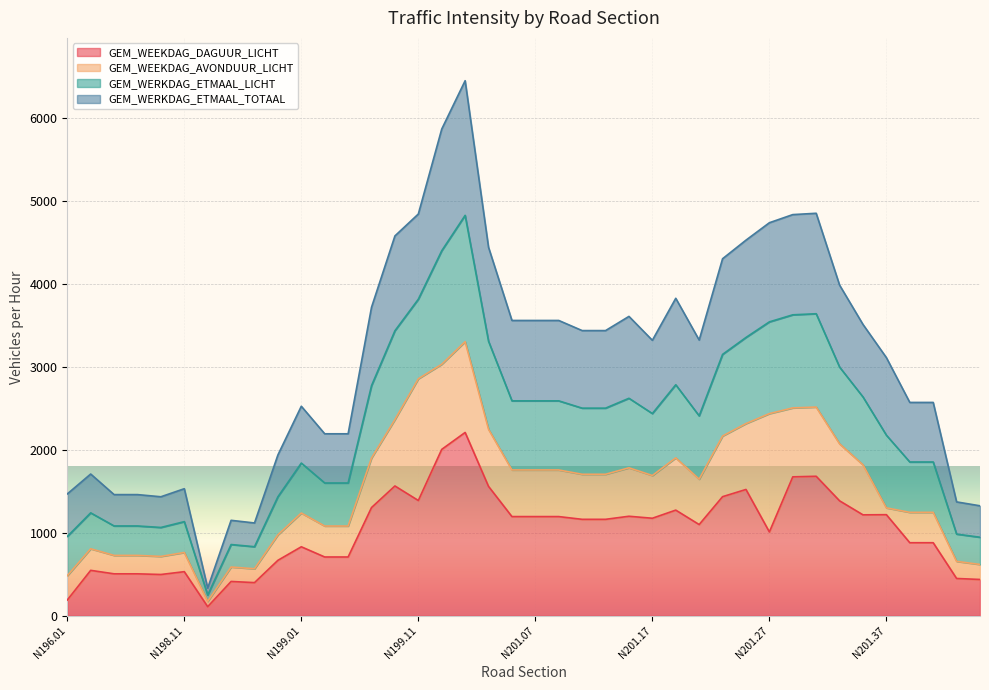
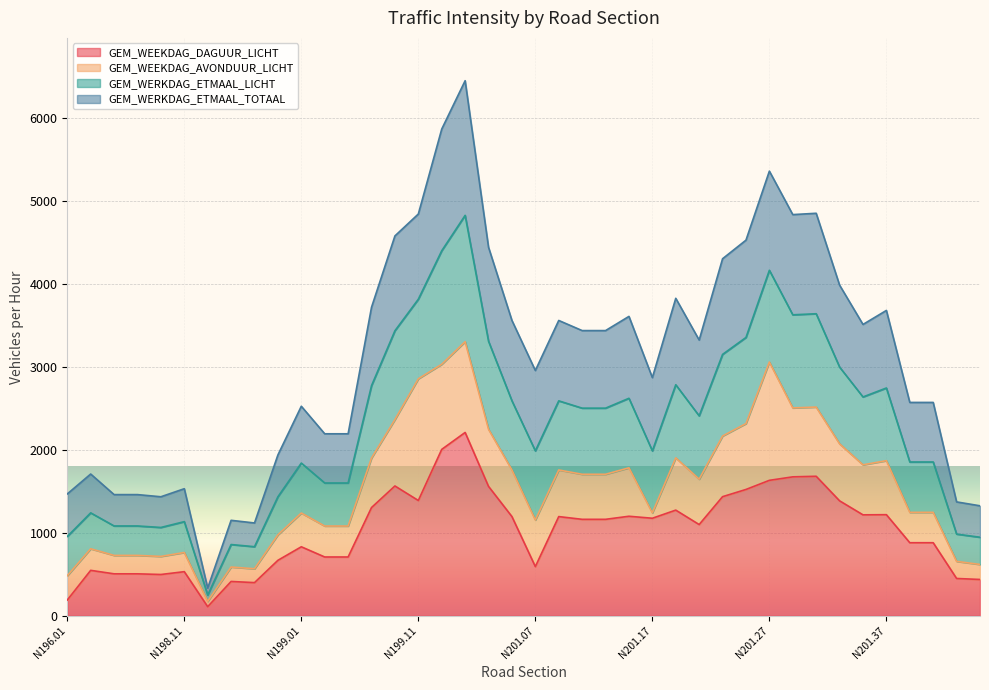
GEM_WEEKDAG_DAGUUR_LICHT, N201.07: 1200 -> 600
GEM_WEEKDAG_AVONDUUR_LICHT, N201.17: 500 -> 100
GEM_WEEKDAG_DAGUUR_LICHT, N201.27: 1000 -> 1600
GEM_WEEKDAG_AVONDUUR_LICHT, N201.37: 100 -> 700
